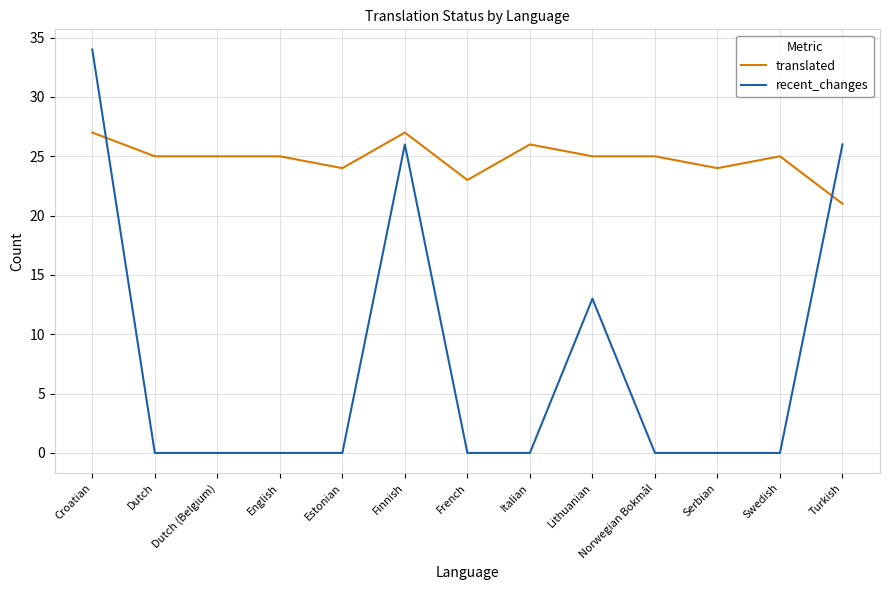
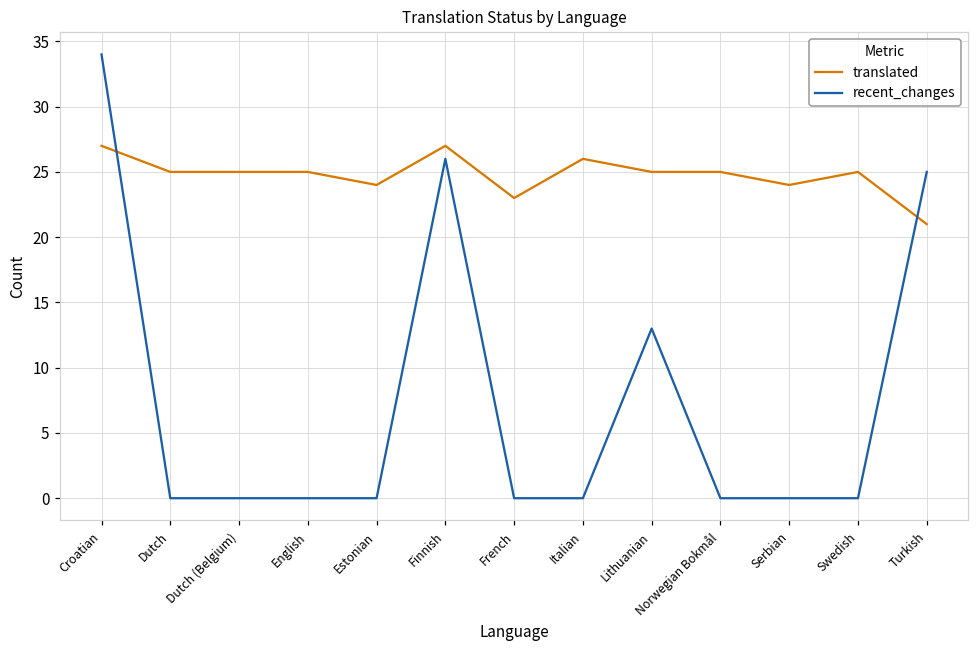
recent_changes, Turkish: 26 -> 25
